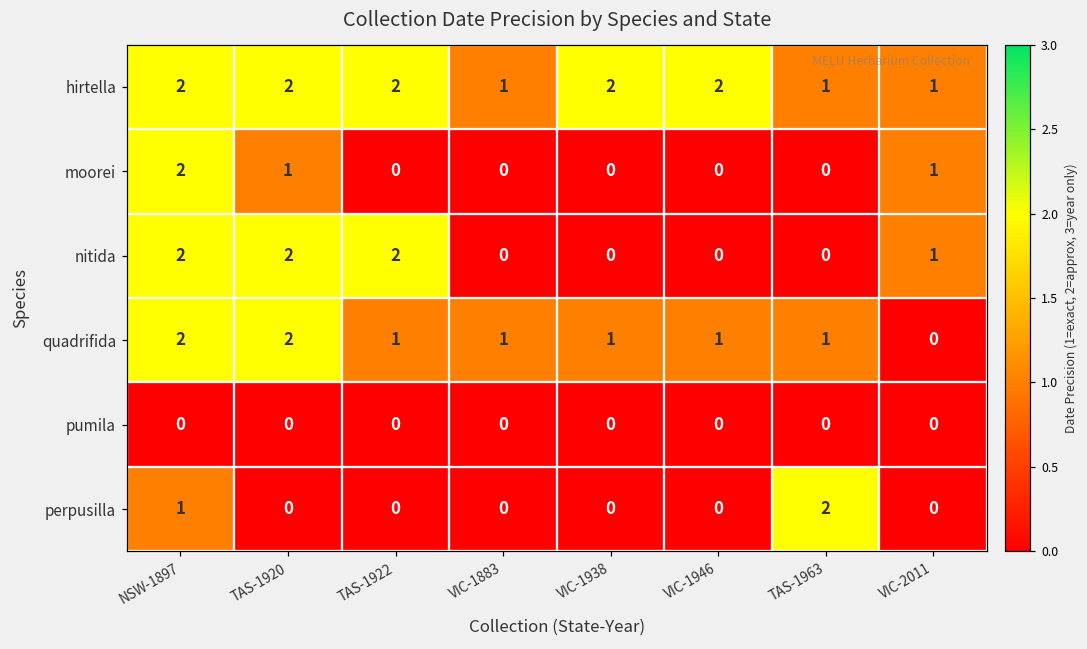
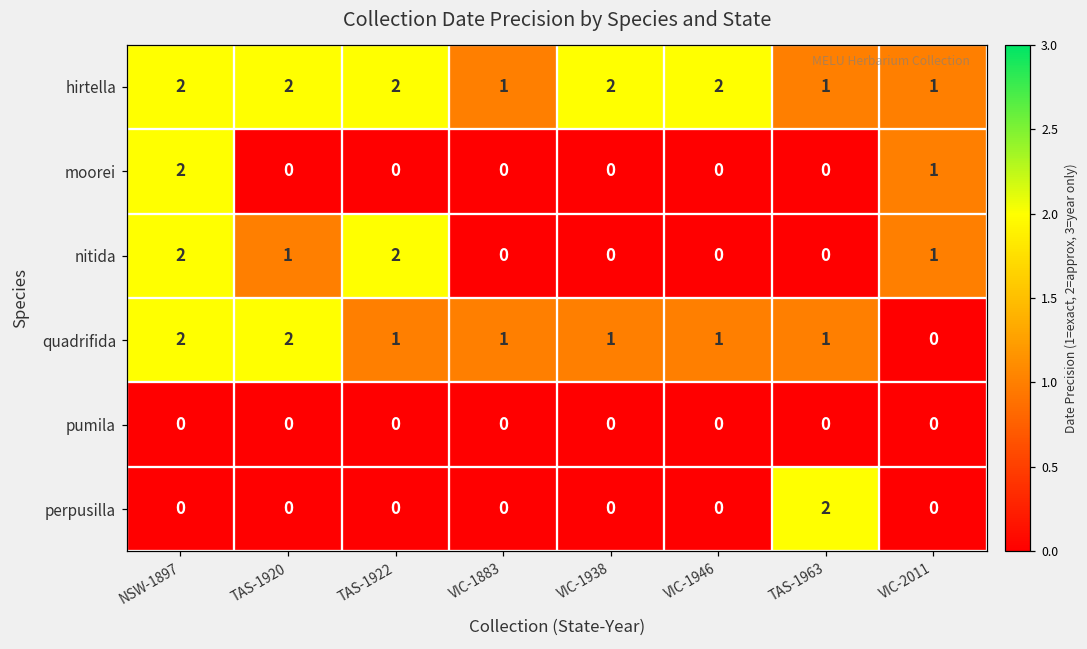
moorei, TAS-1920: 1 -> 0
nitida, TAS-1920: 2 -> 1
perpusilla, NSW-1897: 1 -> 0
